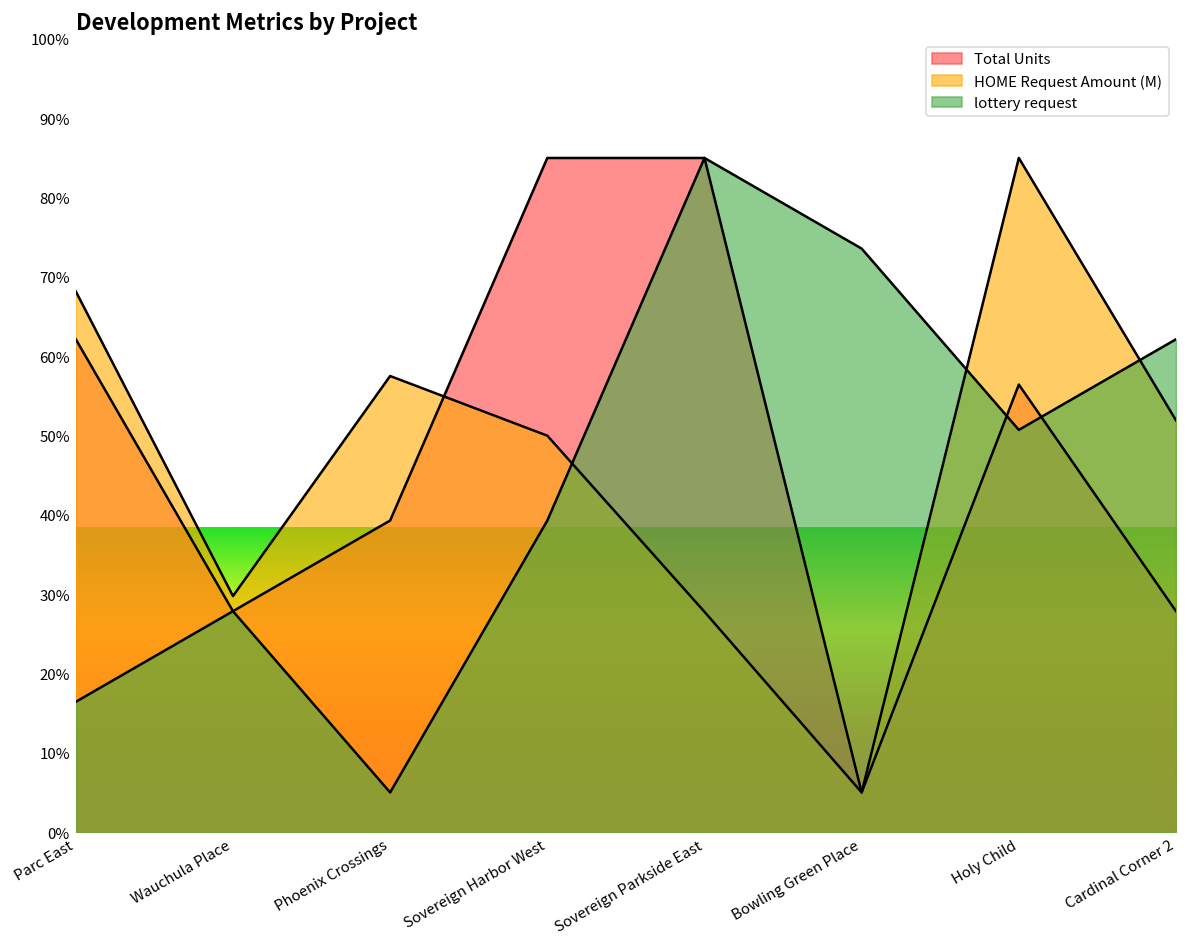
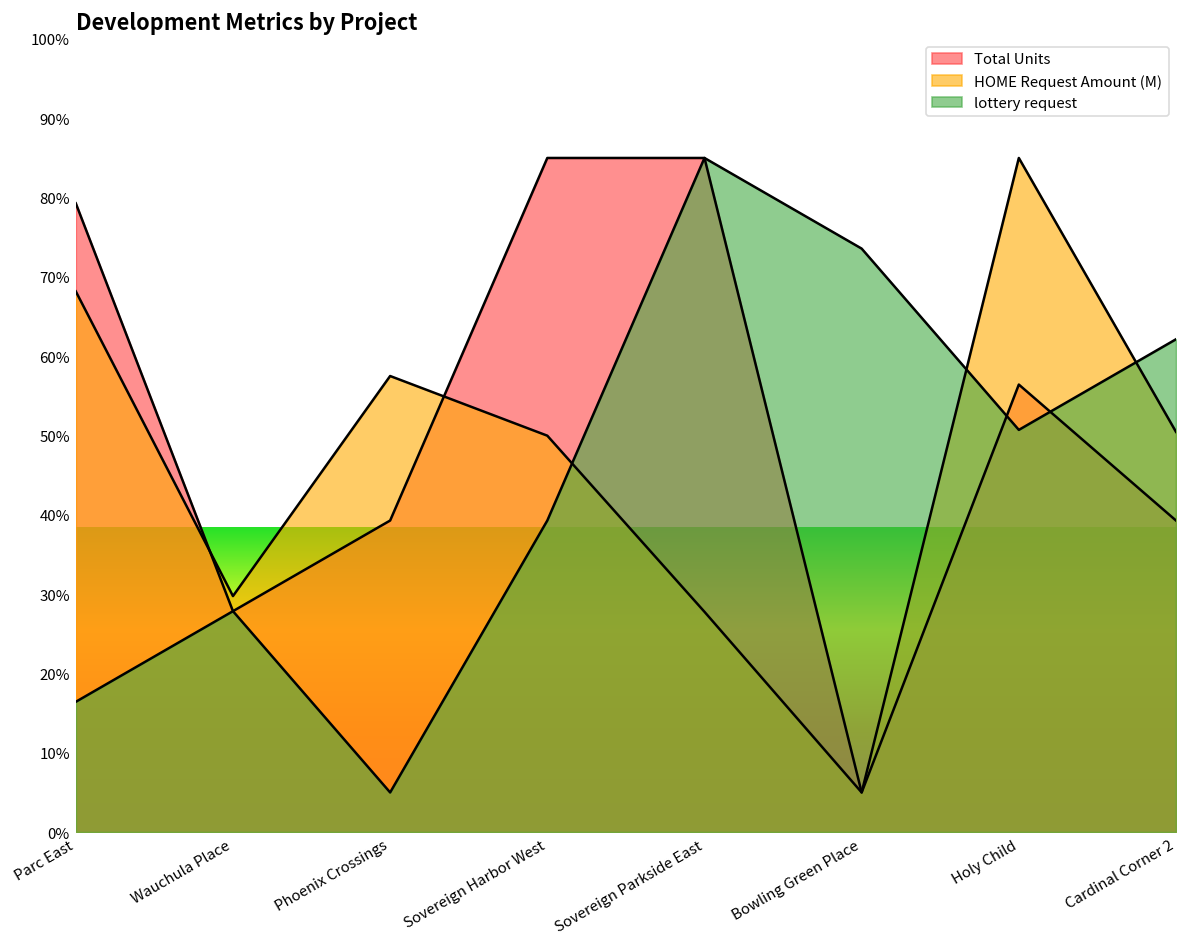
Total Units, Parc East: 62% -> 79%
Total Units, Cardinal Corner 2: 28% -> 39%
HOME Request Amount (M), Cardinal Corner 2: 52% -> 50%
